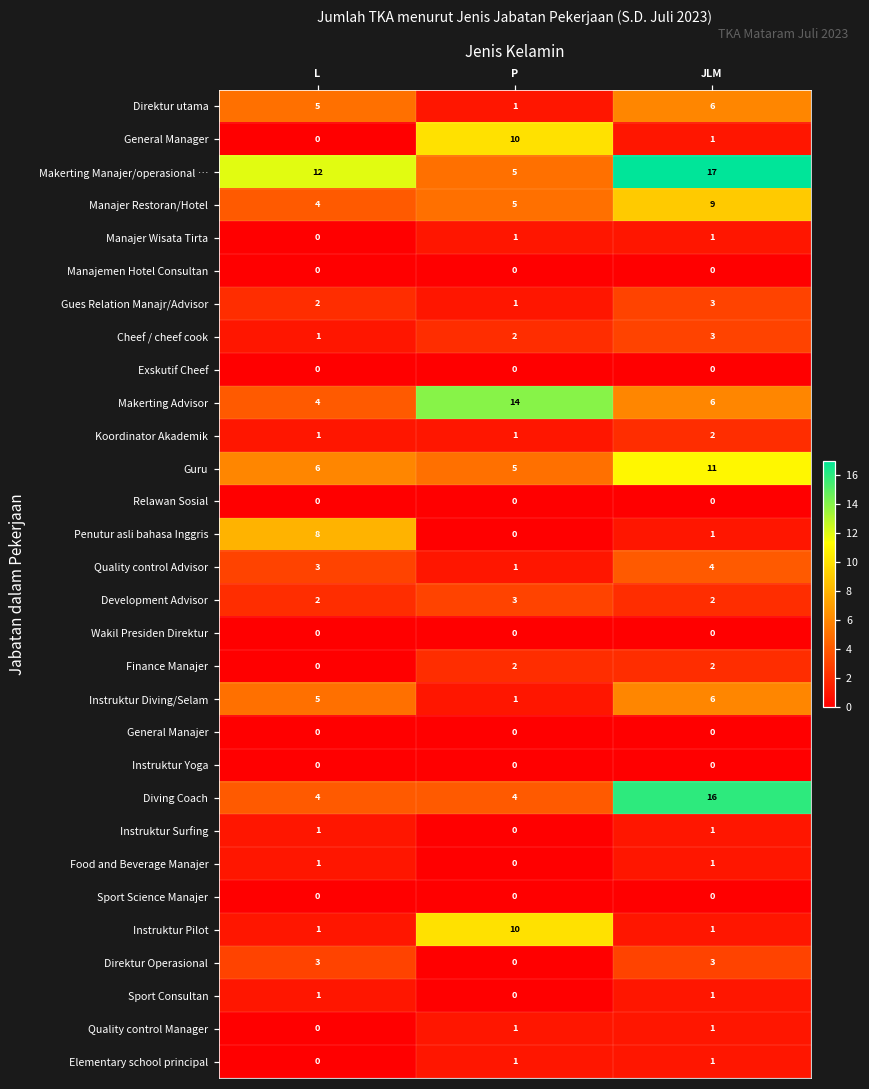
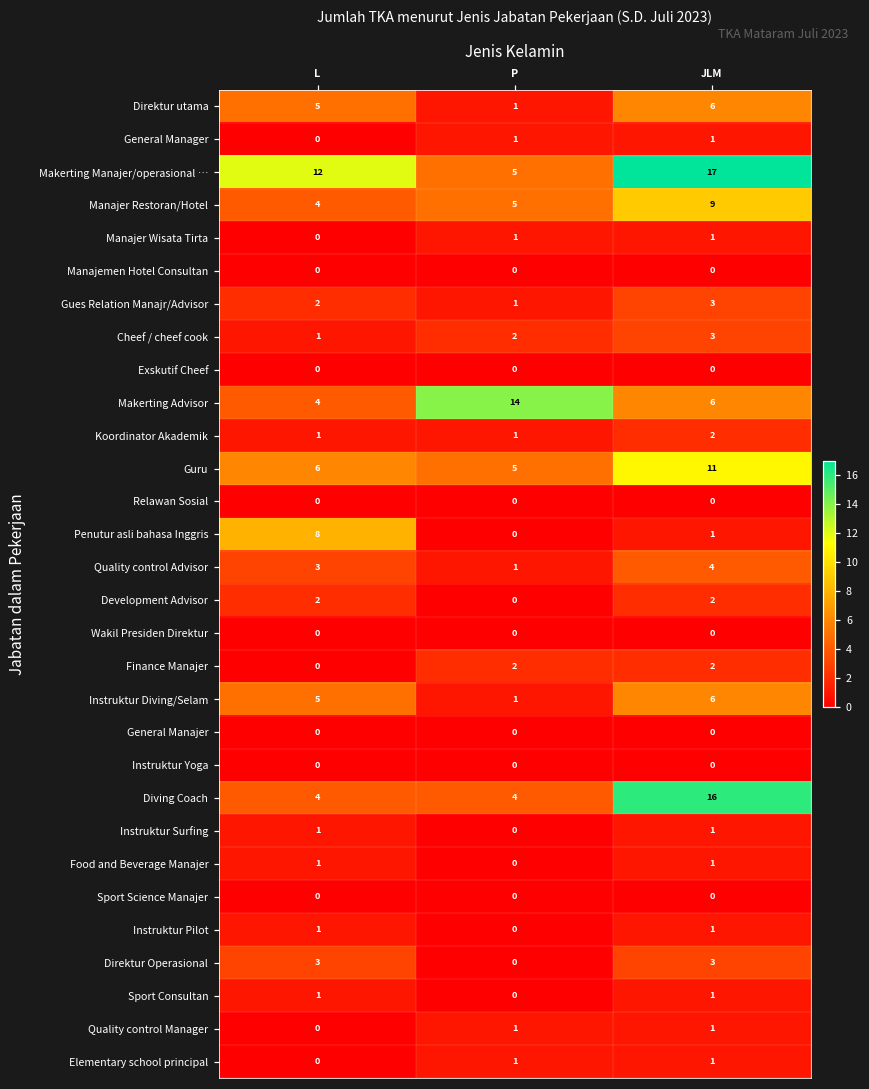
General Manager, P: 10 -> 1
Development Advisor, P: 3 -> 0
Instruktur Pilot, P: 10 -> 0
